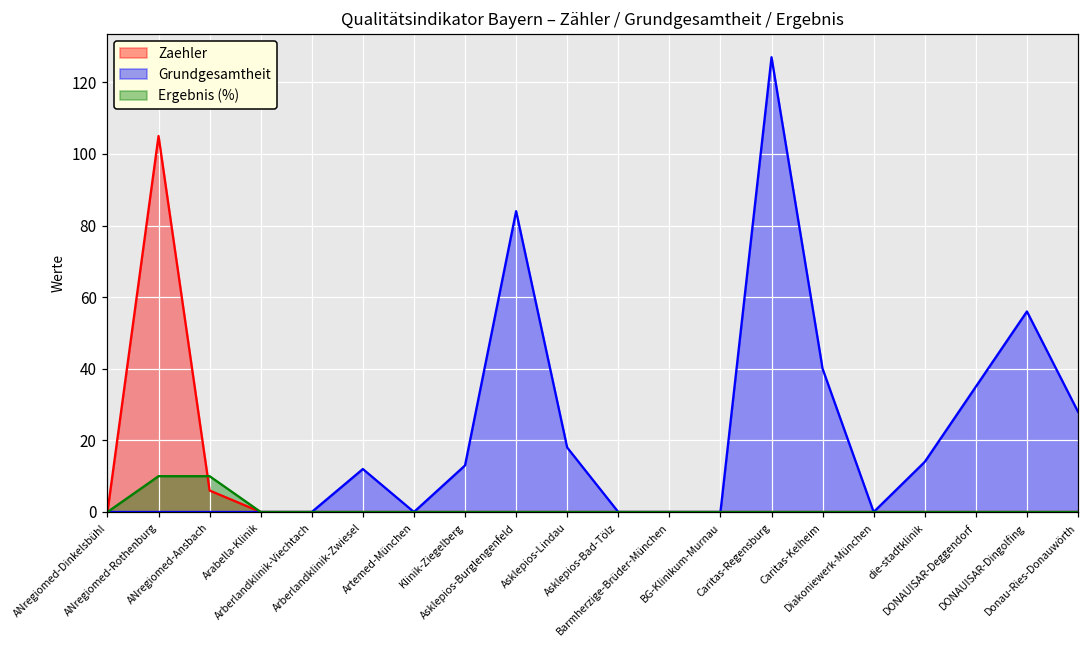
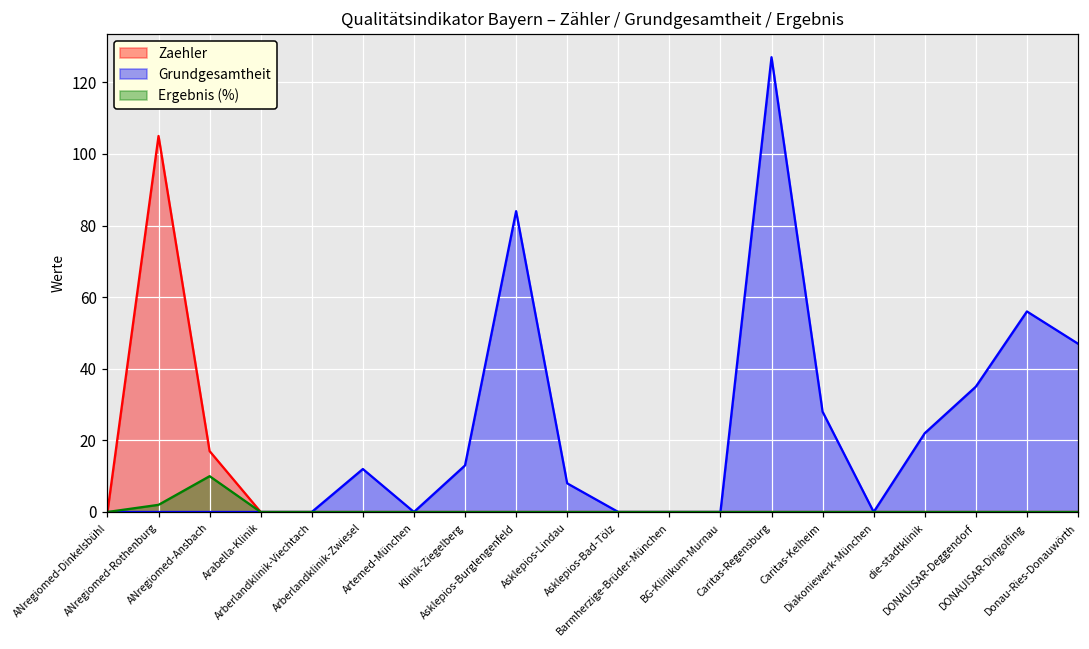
Ergebnis (%), ANregiomed-Rothenburg: 10 -> 2
Zaehler, ANregiomed-Ansbach: 6 -> 17
Grundgesamtheit, Asklepios-Lindau: 18 -> 8
Grundgesamtheit, Caritas-Kelheim: 40 -> 28
Grundgesamtheit, die-stadtklinik: 14 -> 22
Grundgesamtheit, Donau-Ries-Donauwörth: 28 -> 47
